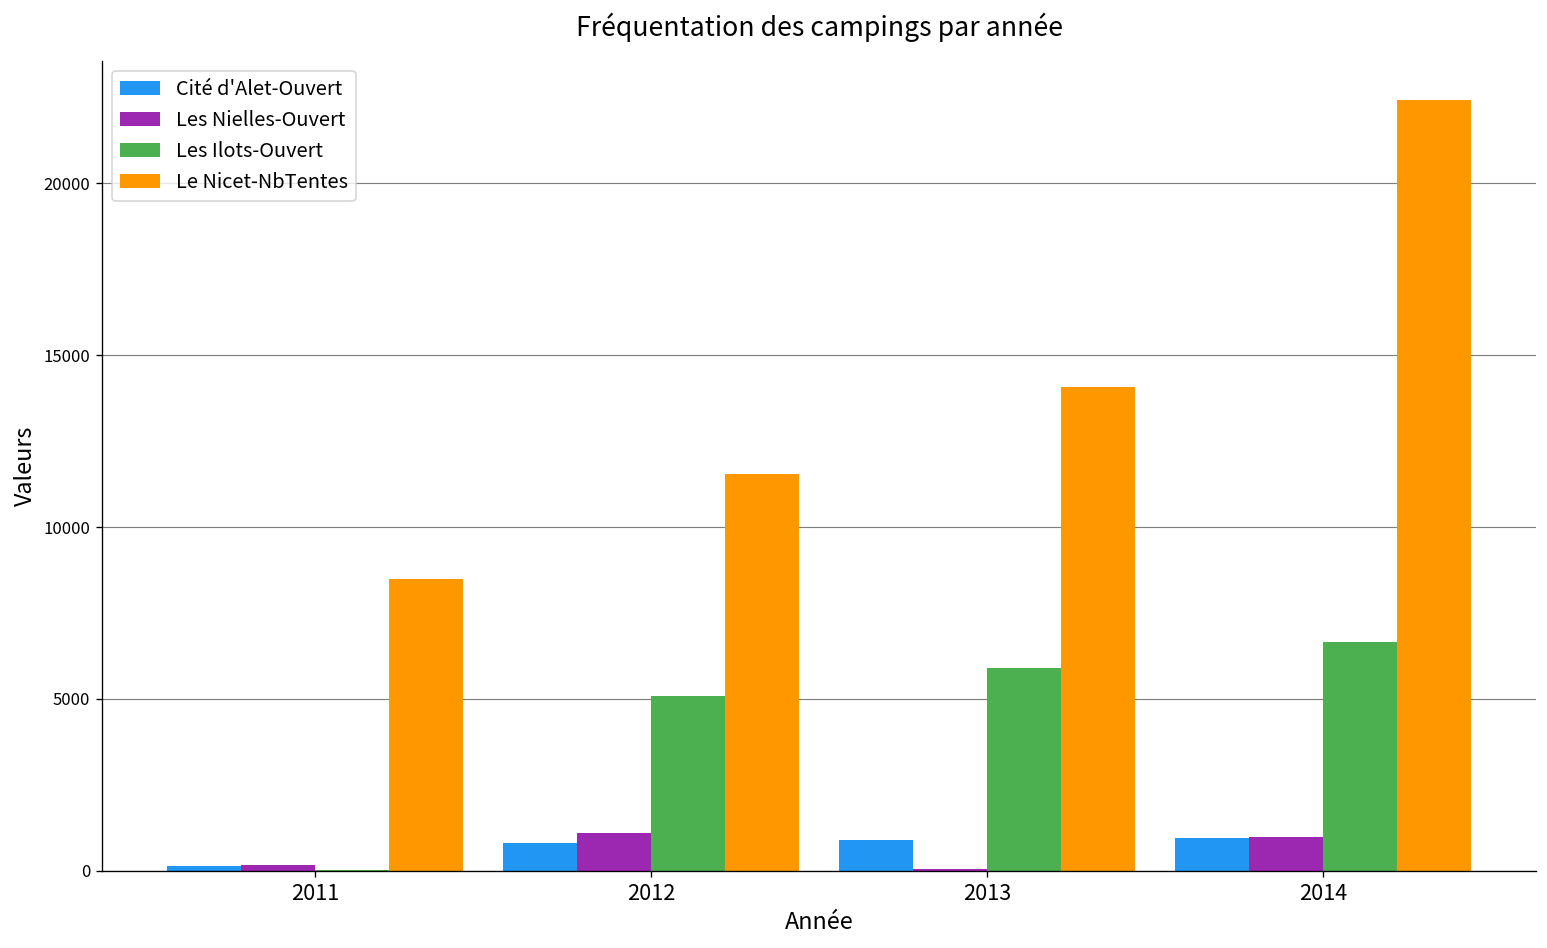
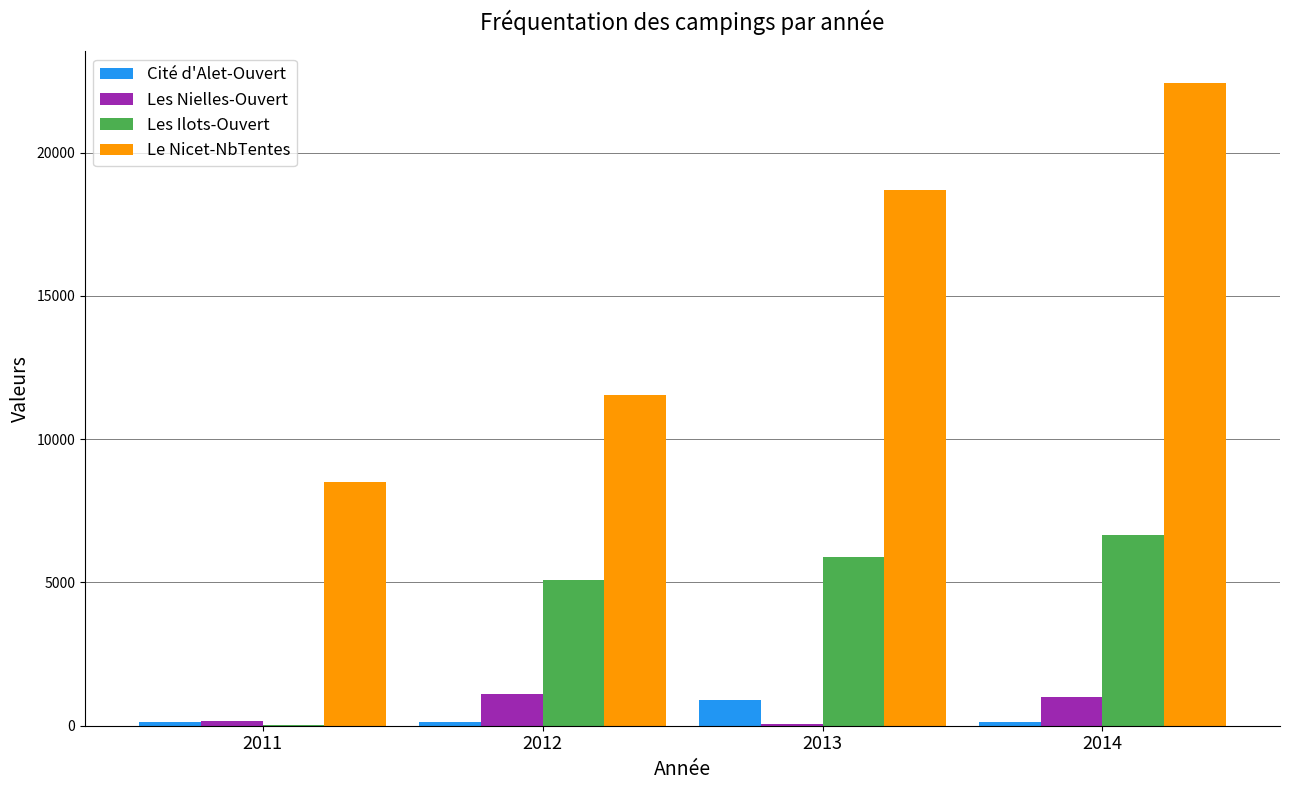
Cité d'Alet-Ouvert, 2012: 800 -> 100
Le Nicet-NbTentes, 2013: 14100 -> 18700
Cité d'Alet-Ouvert, 2014: 900 -> 100
